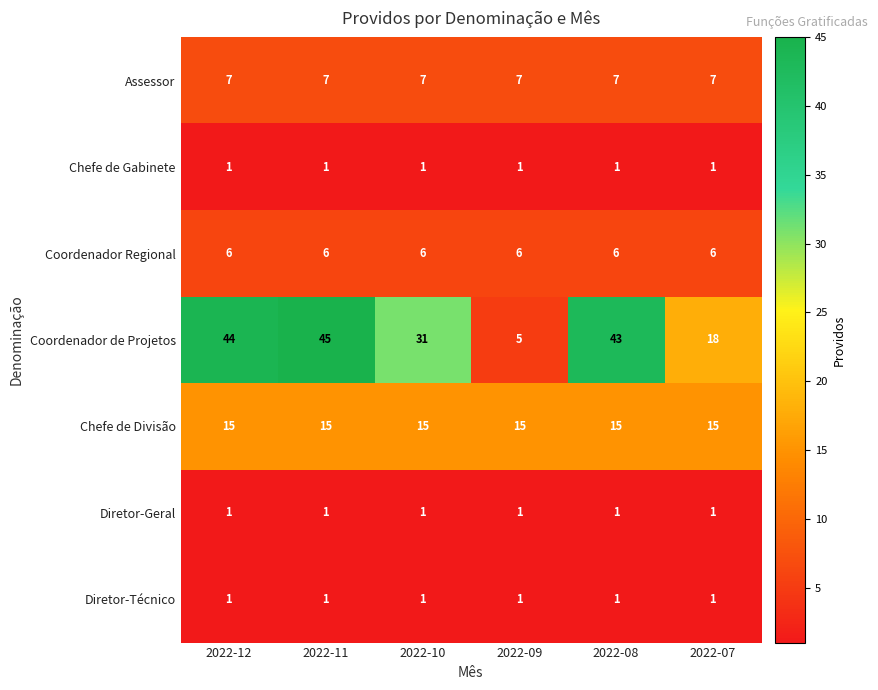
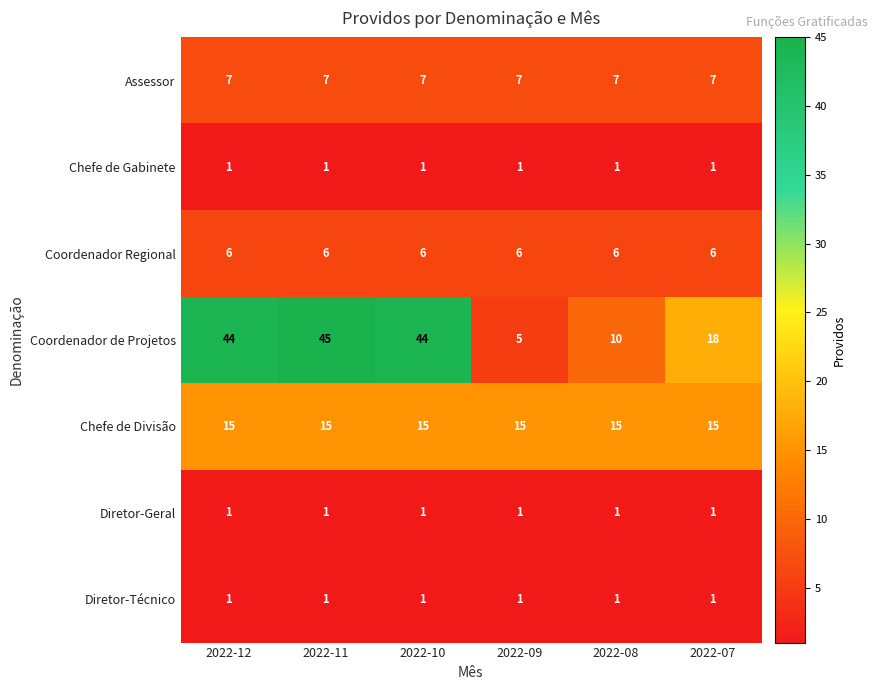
Coordenador de Projetos, 2022-10: 31 -> 44
Coordenador de Projetos, 2022-08: 43 -> 10
